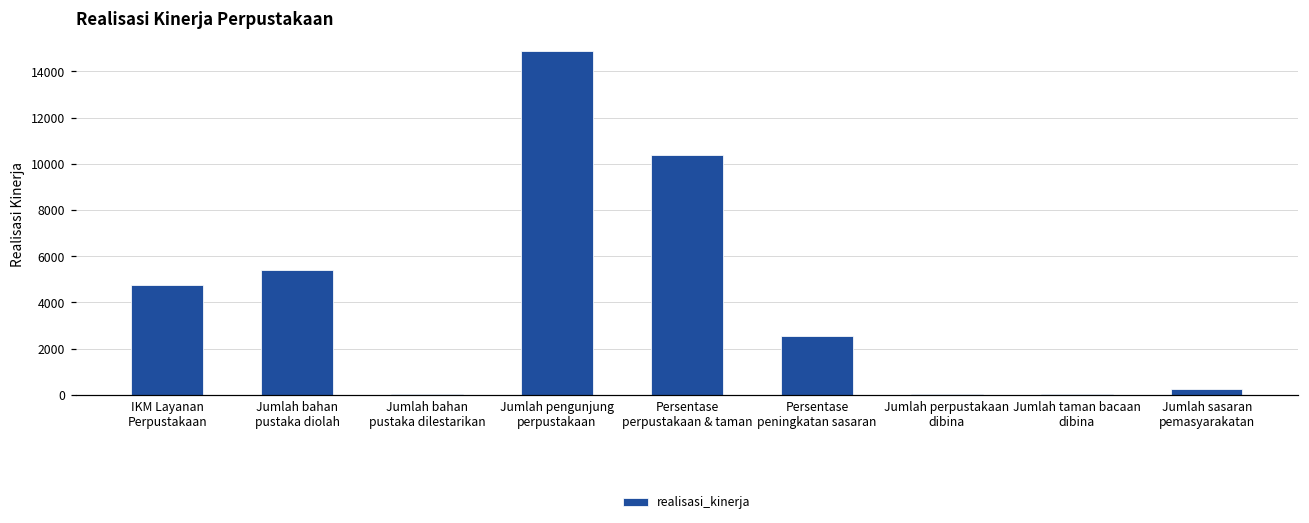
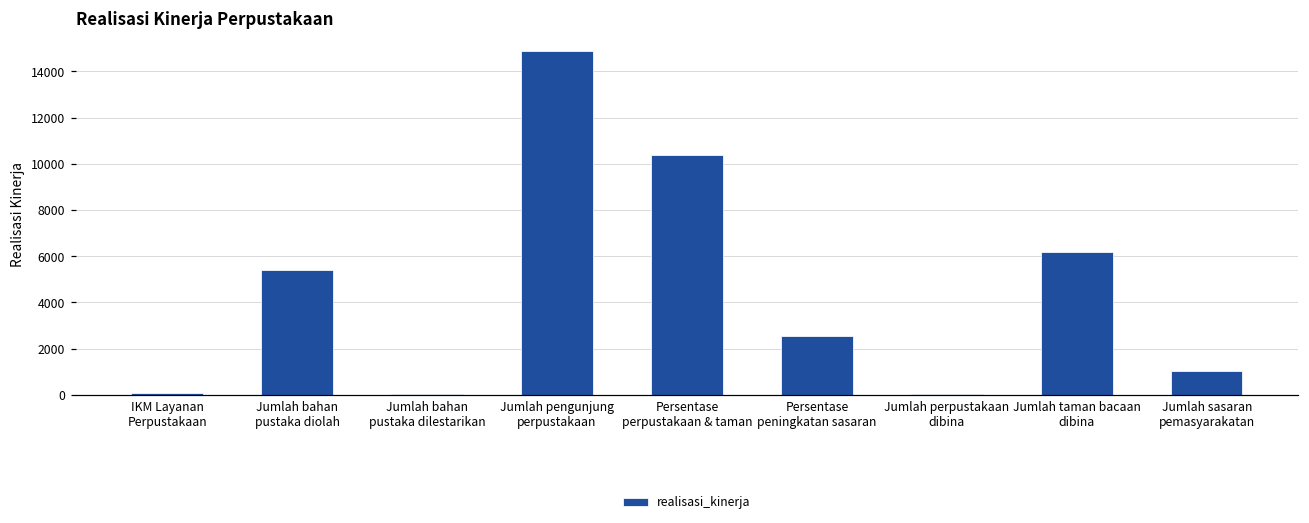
IKM Layanan Perpustakaan: 4700 -> 100
Jumlah taman bacaan dibina: 0 -> 6200
Jumlah sasaran pemasyarakatan: 300 -> 1100
